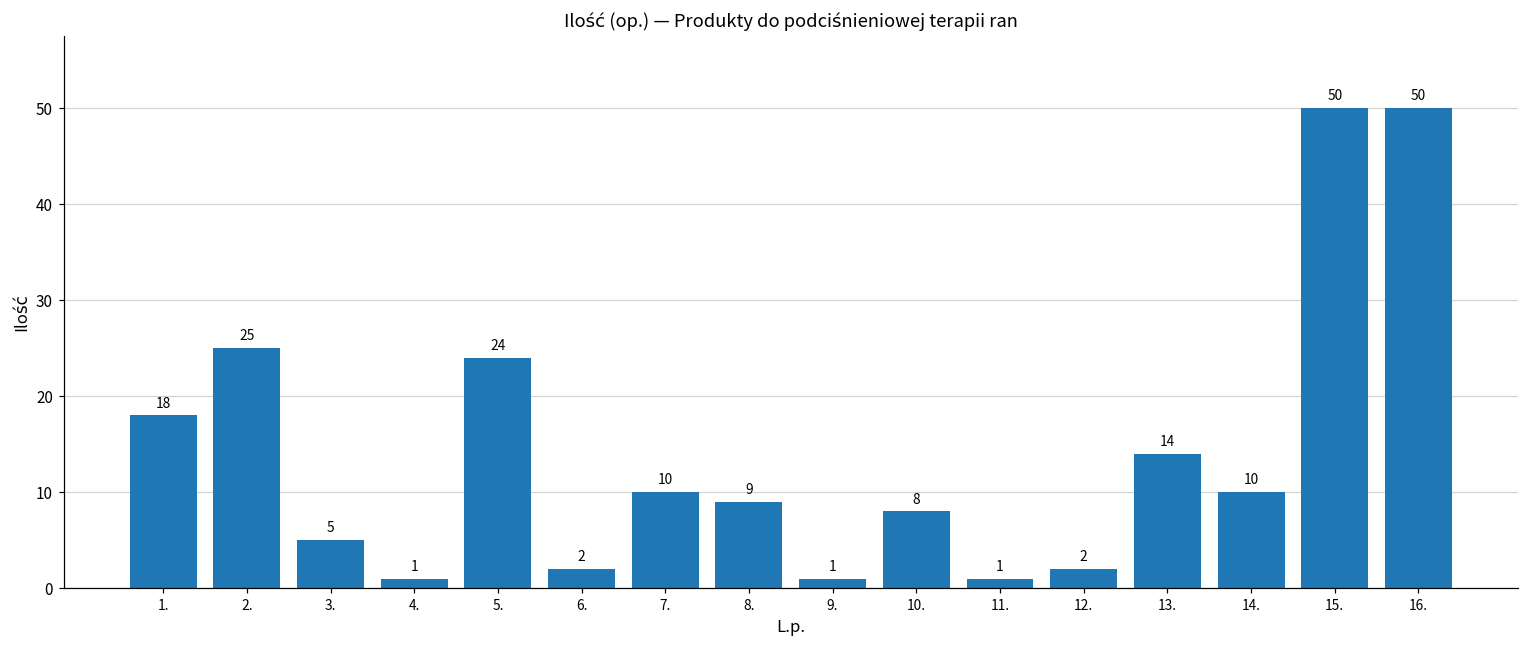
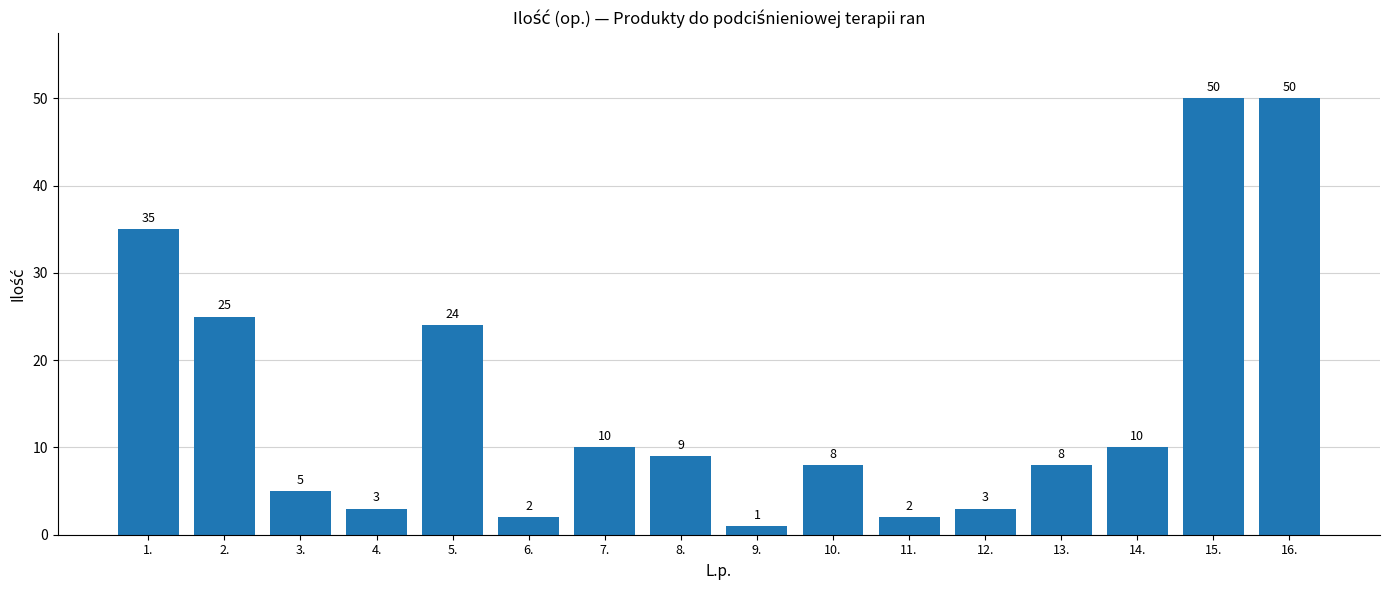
1.: 18 -> 35
4.: 1 -> 3
11.: 1 -> 2
12.: 2 -> 3
13.: 14 -> 8
